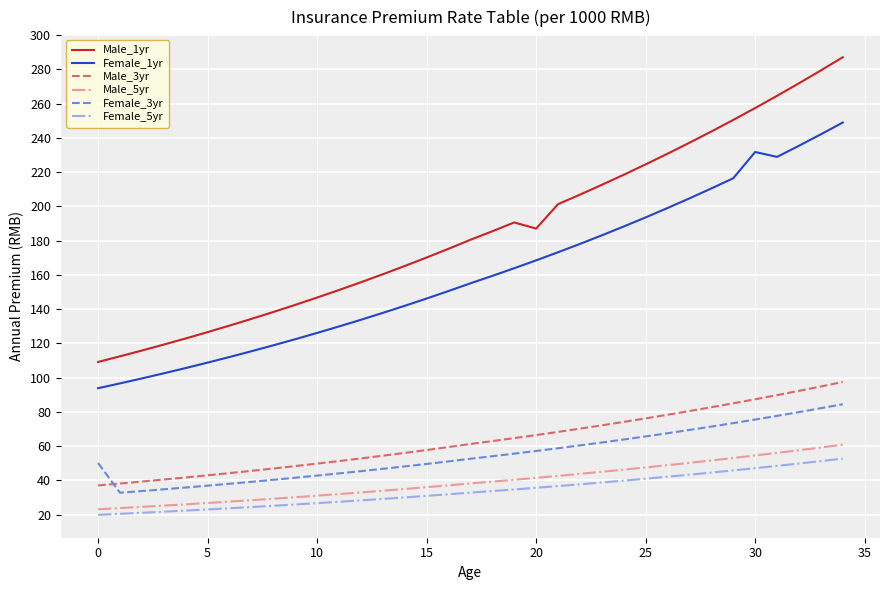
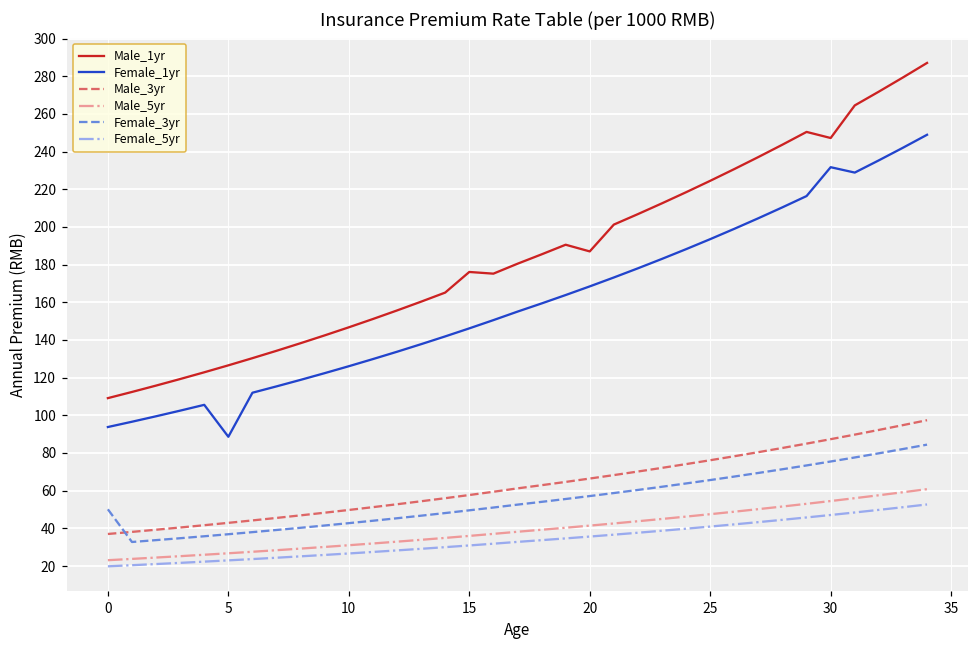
Female_1yr, 5: 109 -> 89
Male_1yr, 15: 170 -> 176
Male_1yr, 30: 257 -> 247
